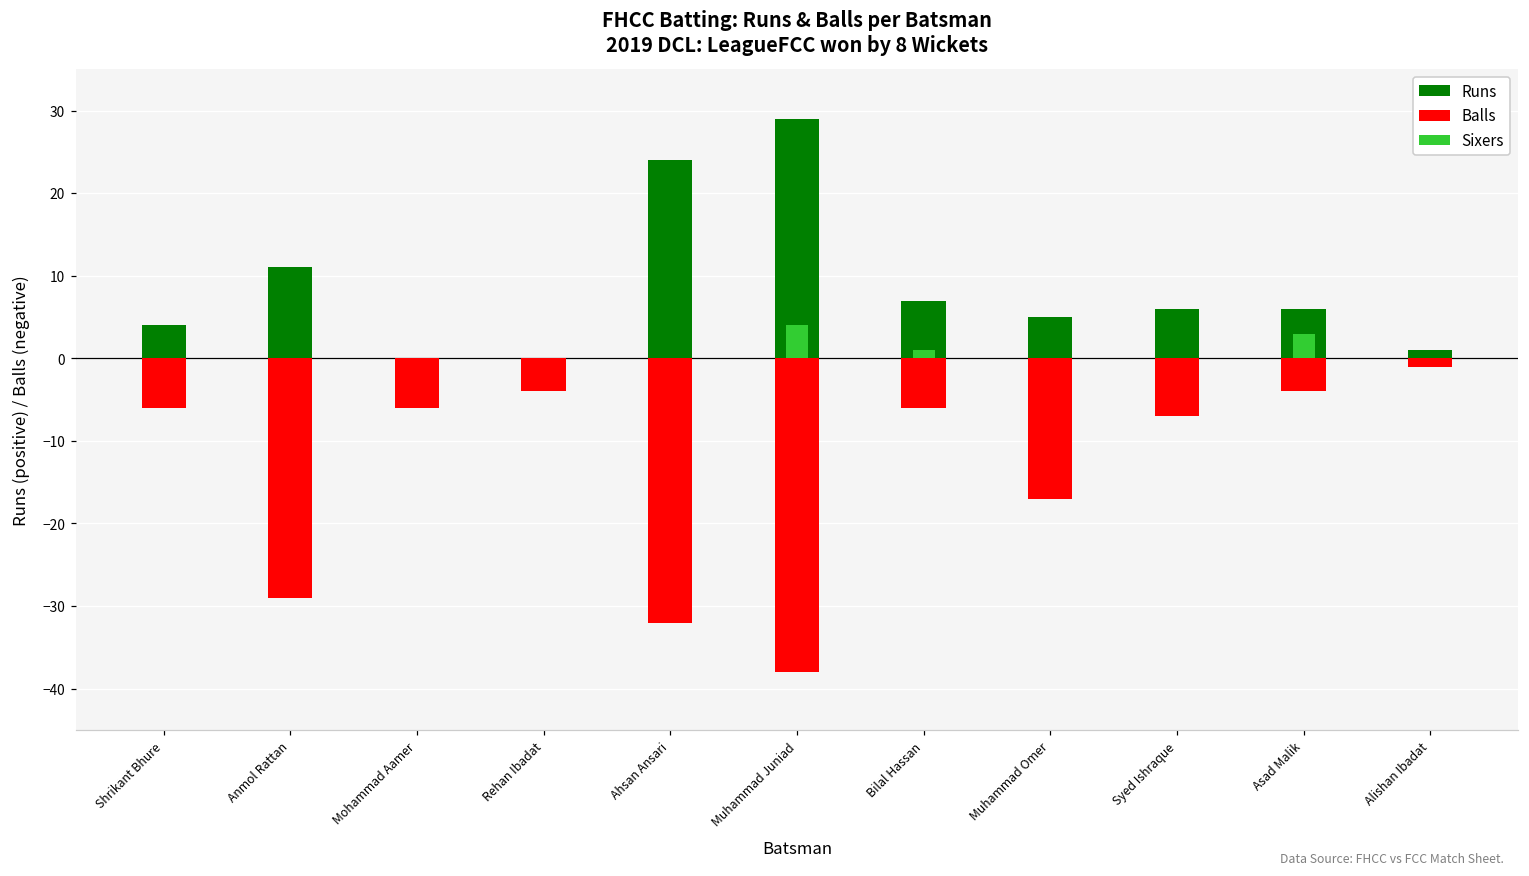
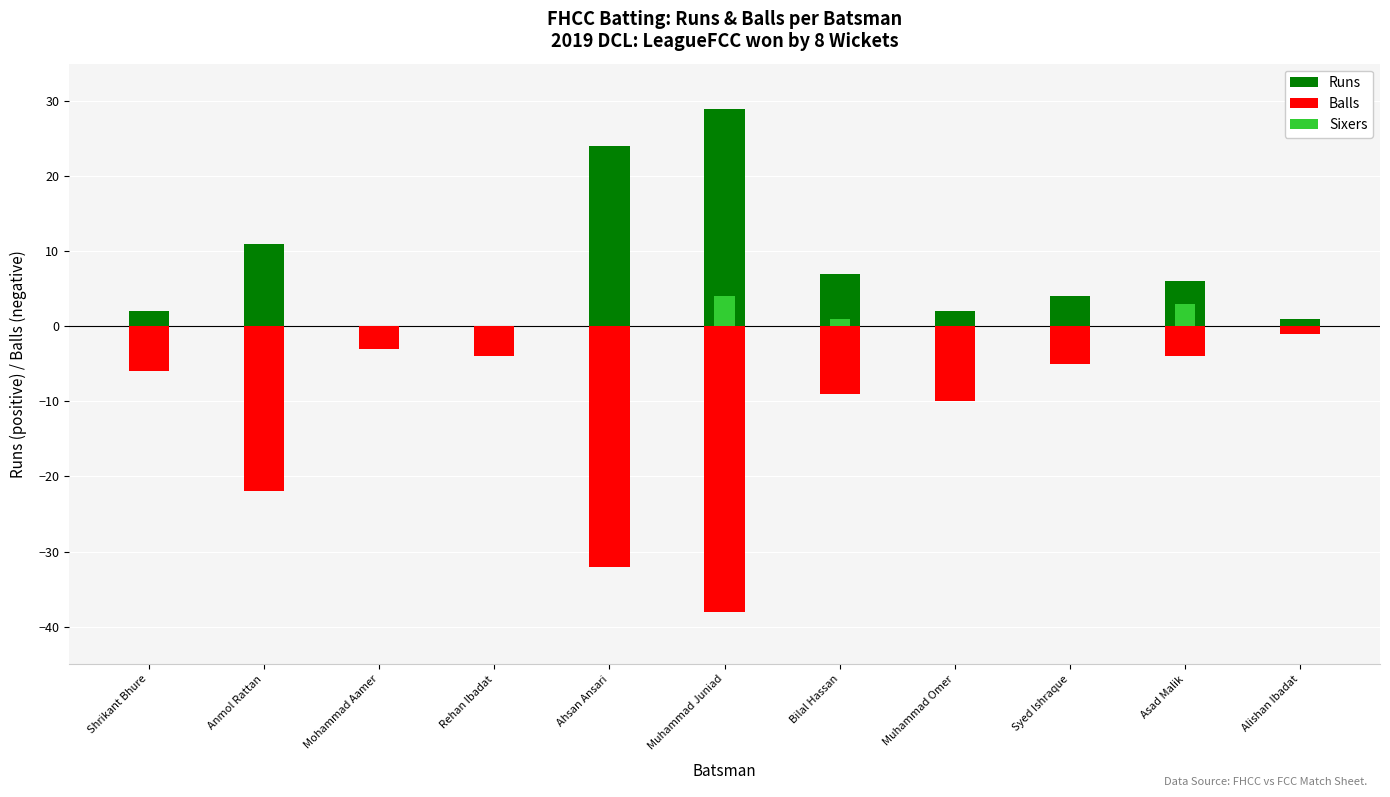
Runs, Shrikant Bhure: 4 -> 2
Balls, Anmol Rattan: -29 -> -22
Balls, Mohammad Aamer: -6 -> -3
Balls, Bilal Hassan: -6 -> -9
Runs, Muhammad Omer: 5 -> 2
Balls, Muhammad Omer: -17 -> -10
Runs, Syed Ishraque: 6 -> 4
Balls, Syed Ishraque: -7 -> -5
